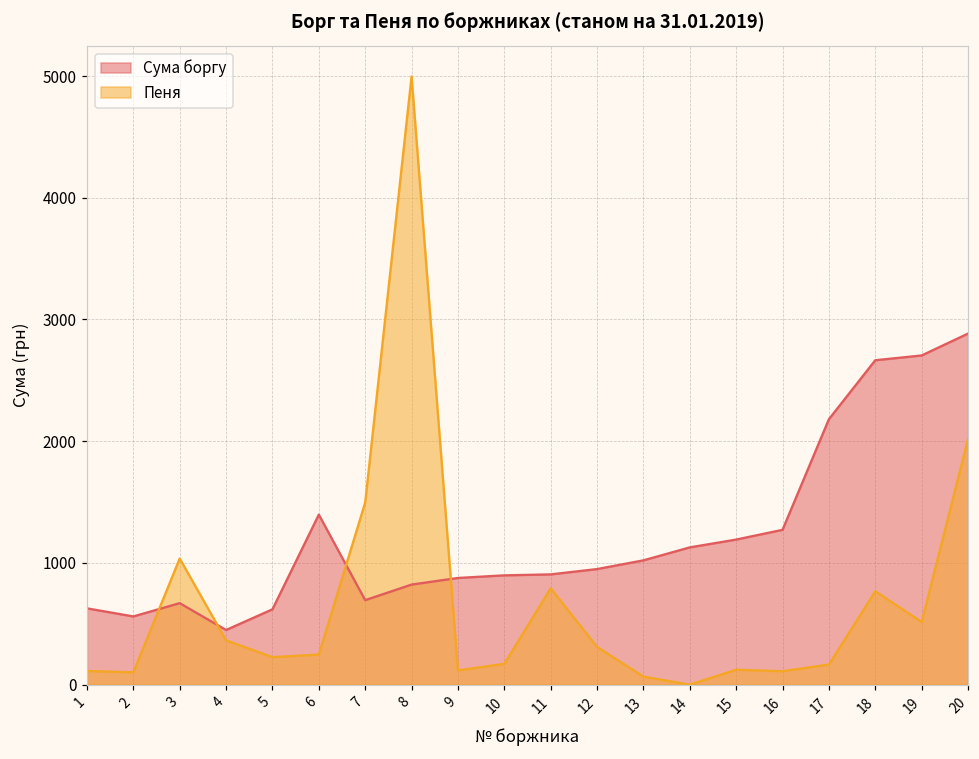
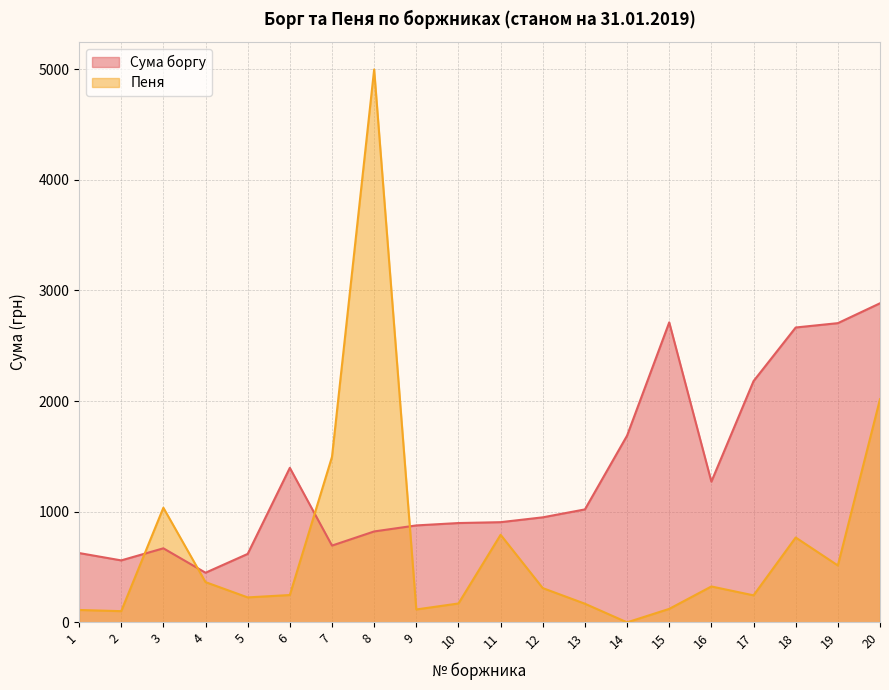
Пеня, 13: 70 -> 170
Сума боргу, 14: 1130 -> 1690
Сума боргу, 15: 1190 -> 2710
Пеня, 16: 110 -> 320
Пеня, 17: 160 -> 240
